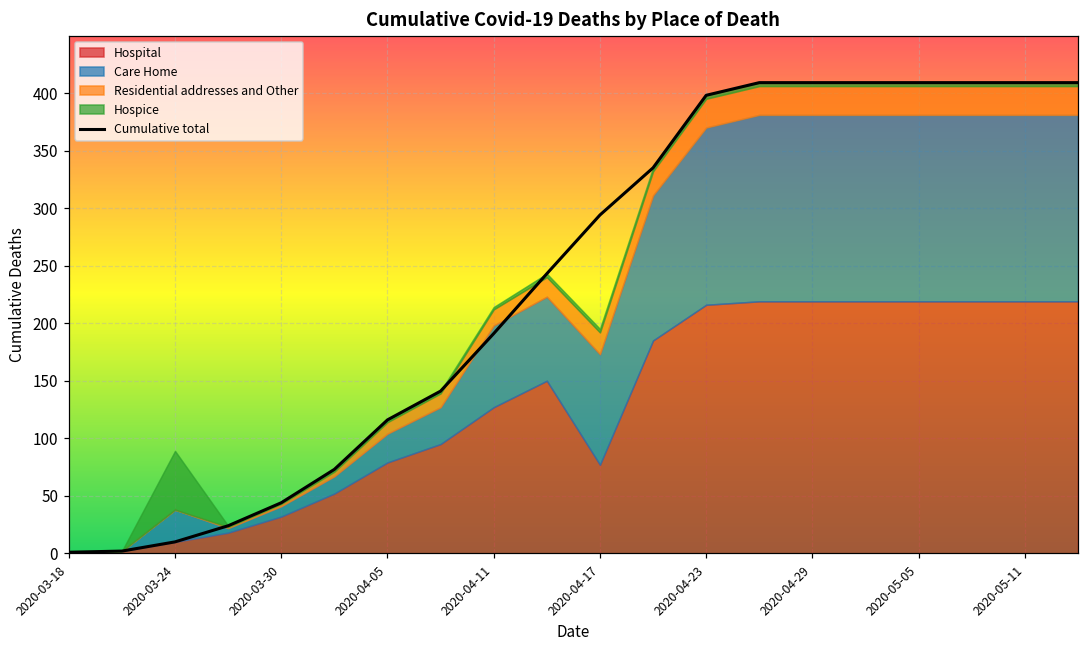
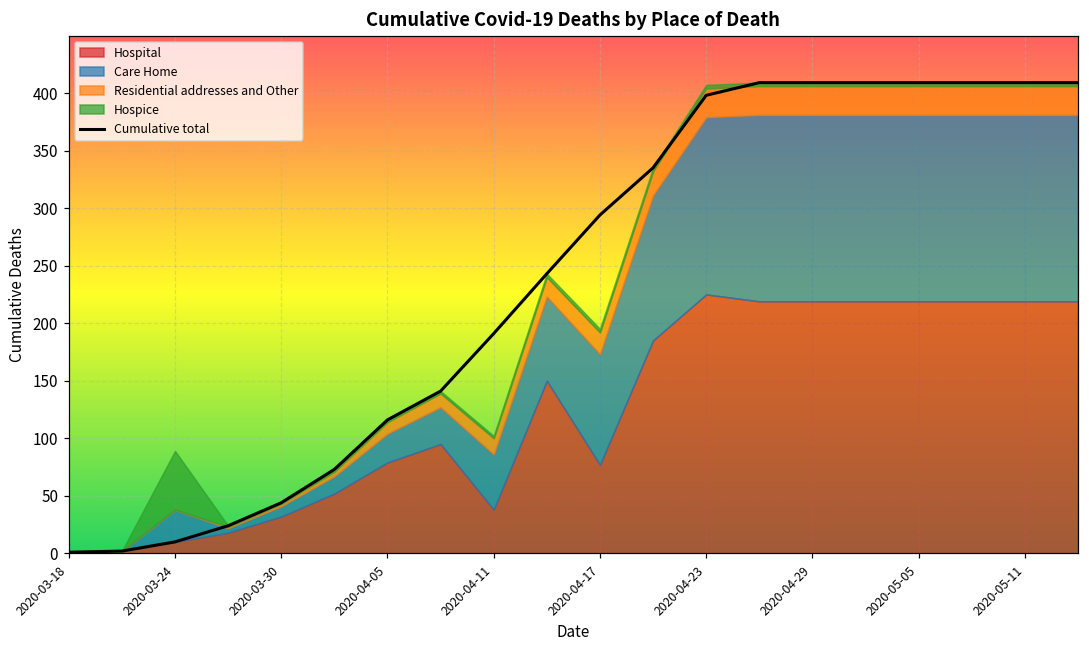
Hospital, 2020-04-11: 127 -> 38
Care Home, 2020-04-11: 71 -> 48
Hospital, 2020-04-23: 216 -> 225
